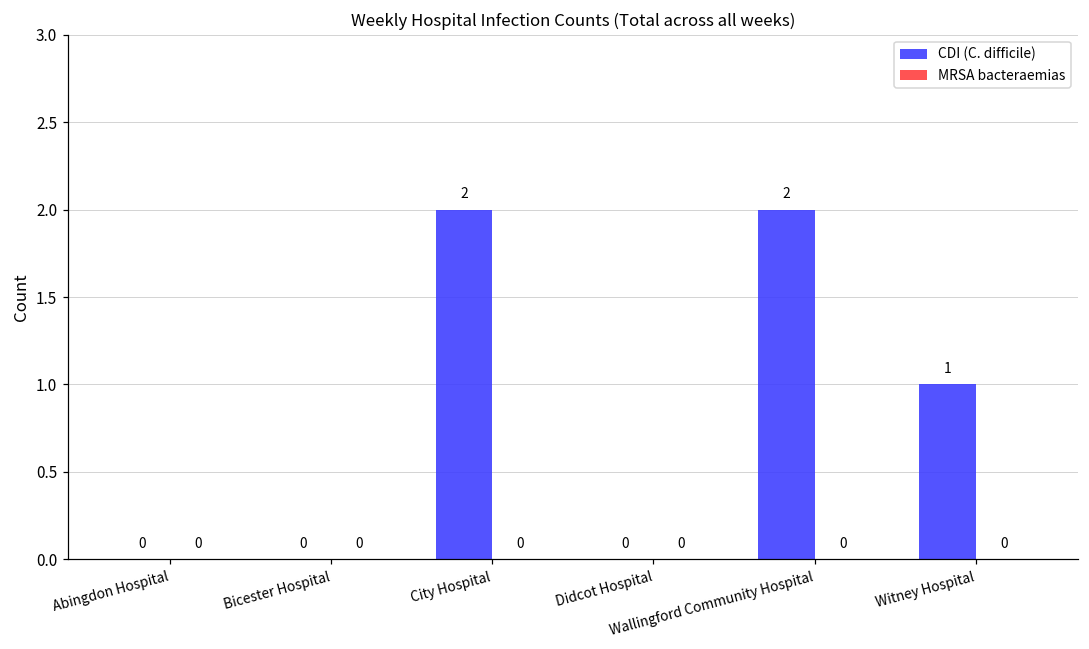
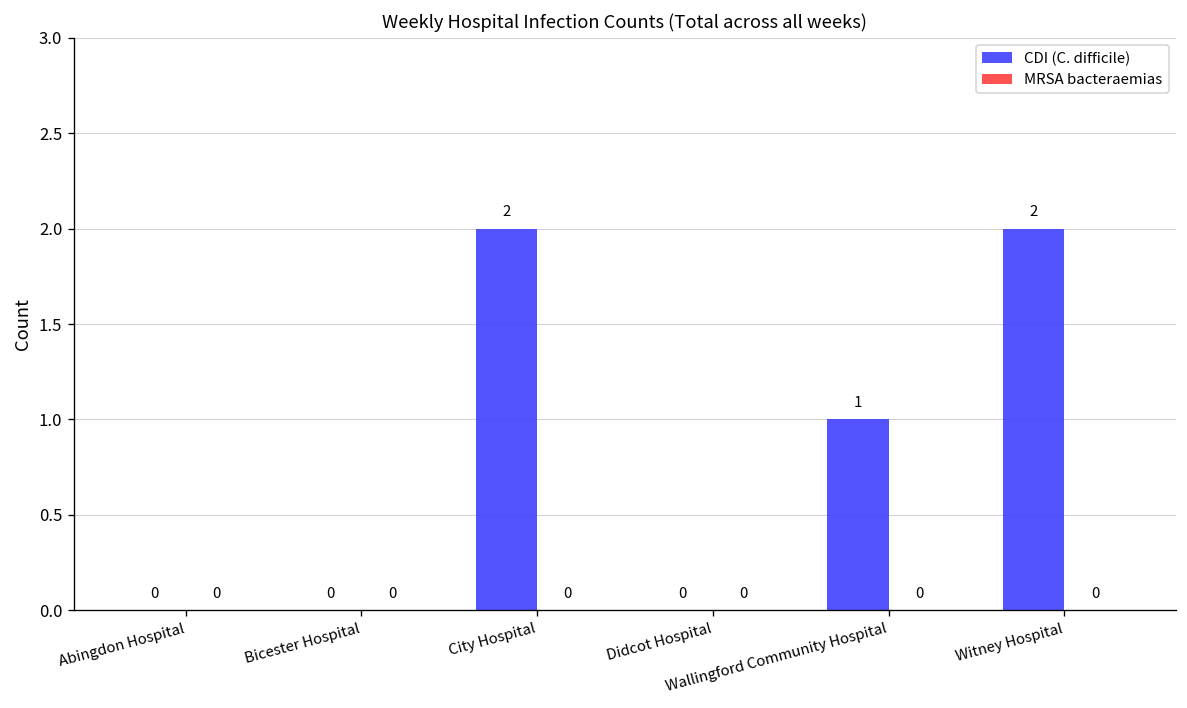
CDI (C. difficile), Wallingford Community Hospital: 2 -> 1
CDI (C. difficile), Witney Hospital: 1 -> 2
